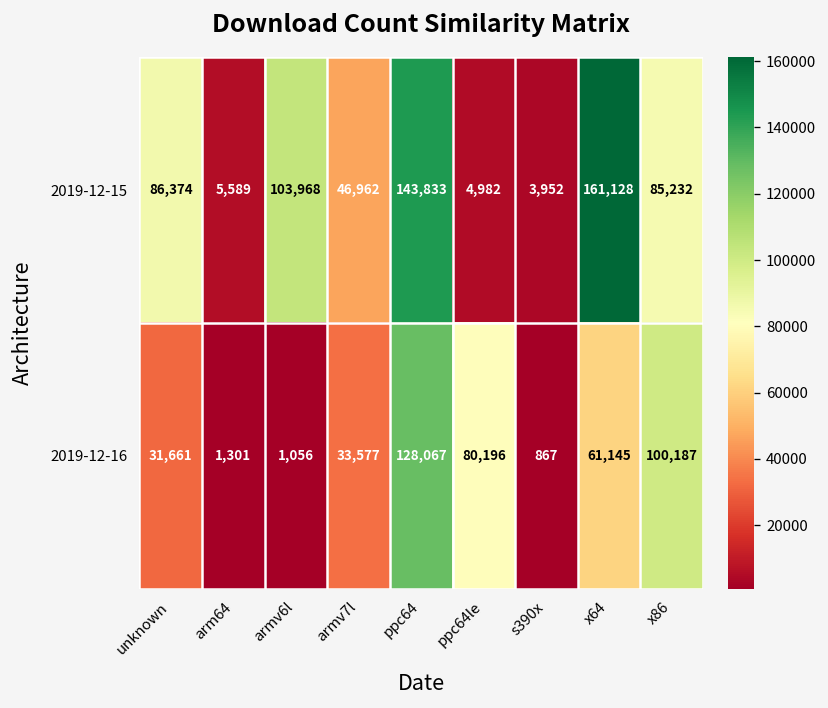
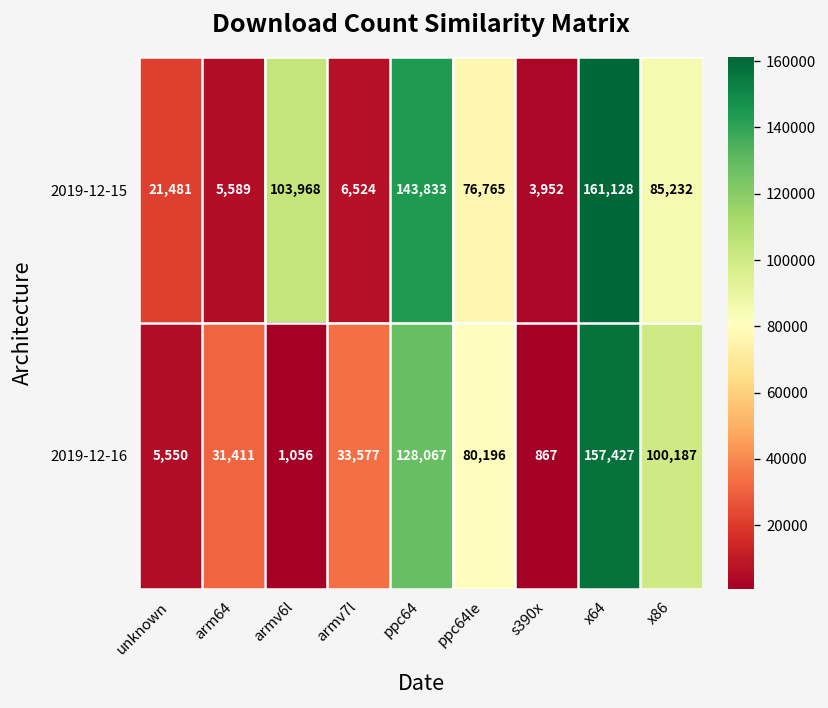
2019-12-15, unknown: 86,374 -> 21,481
2019-12-15, armv7l: 46,962 -> 6,524
2019-12-15, ppc64le: 4,982 -> 76,765
2019-12-16, unknown: 31,661 -> 5,550
2019-12-16, arm64: 1,301 -> 31,411
2019-12-16, x64: 61,145 -> 157,427
